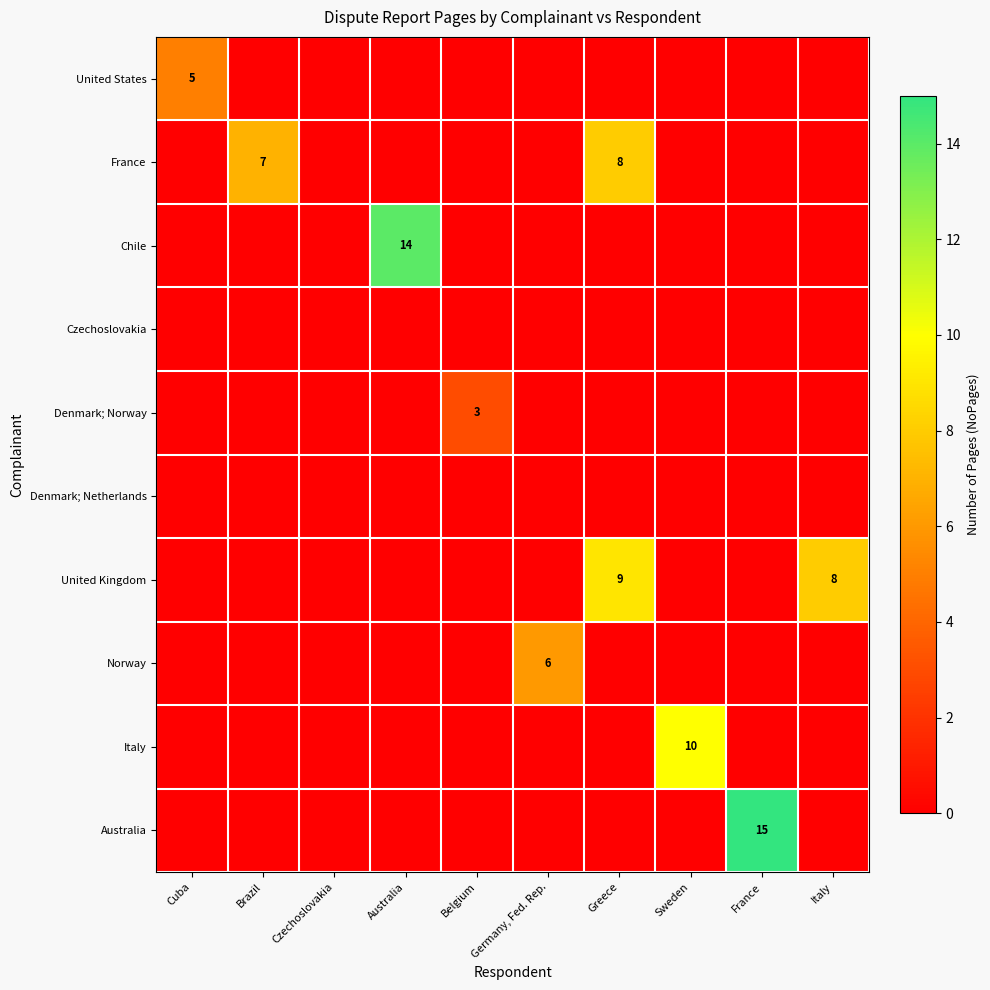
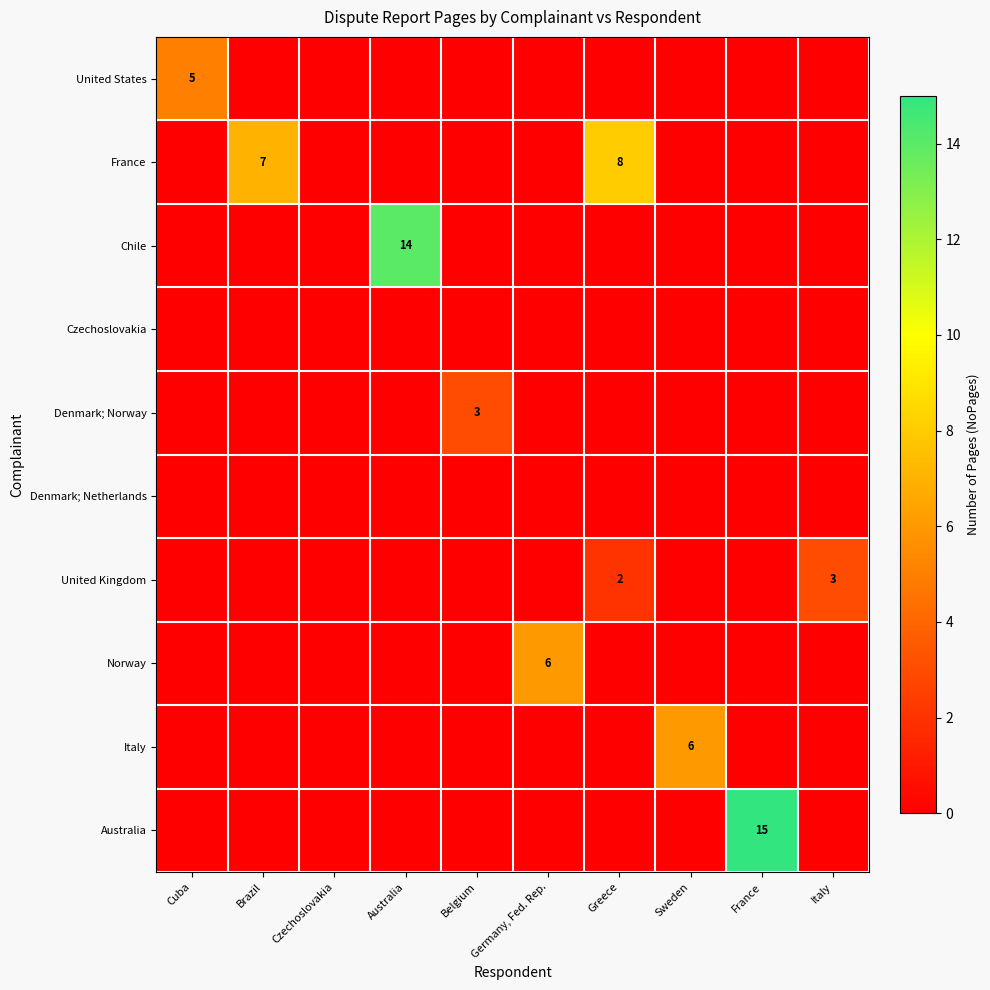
United Kingdom, Greece: 9 -> 2
United Kingdom, Italy: 8 -> 3
Italy, Sweden: 10 -> 6
